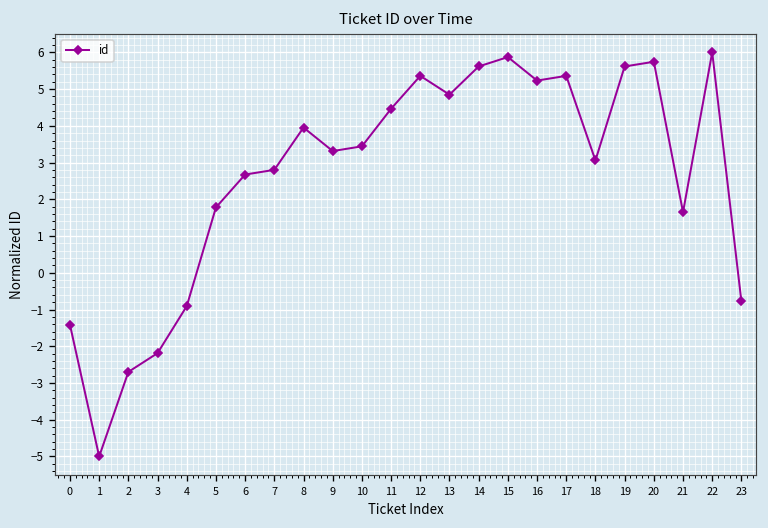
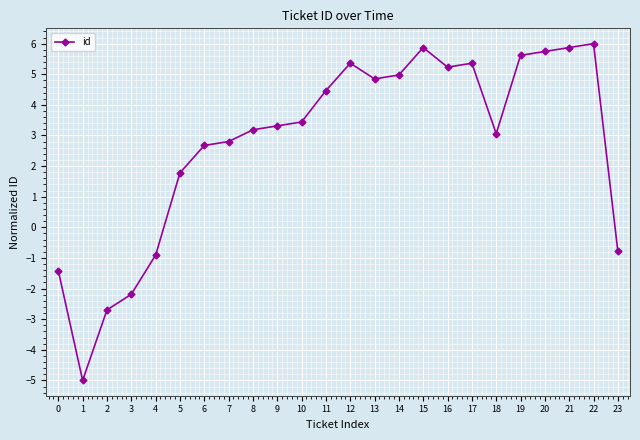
8: 4.0 -> 3.2
14: 5.6 -> 5.0
21: 1.7 -> 5.9
